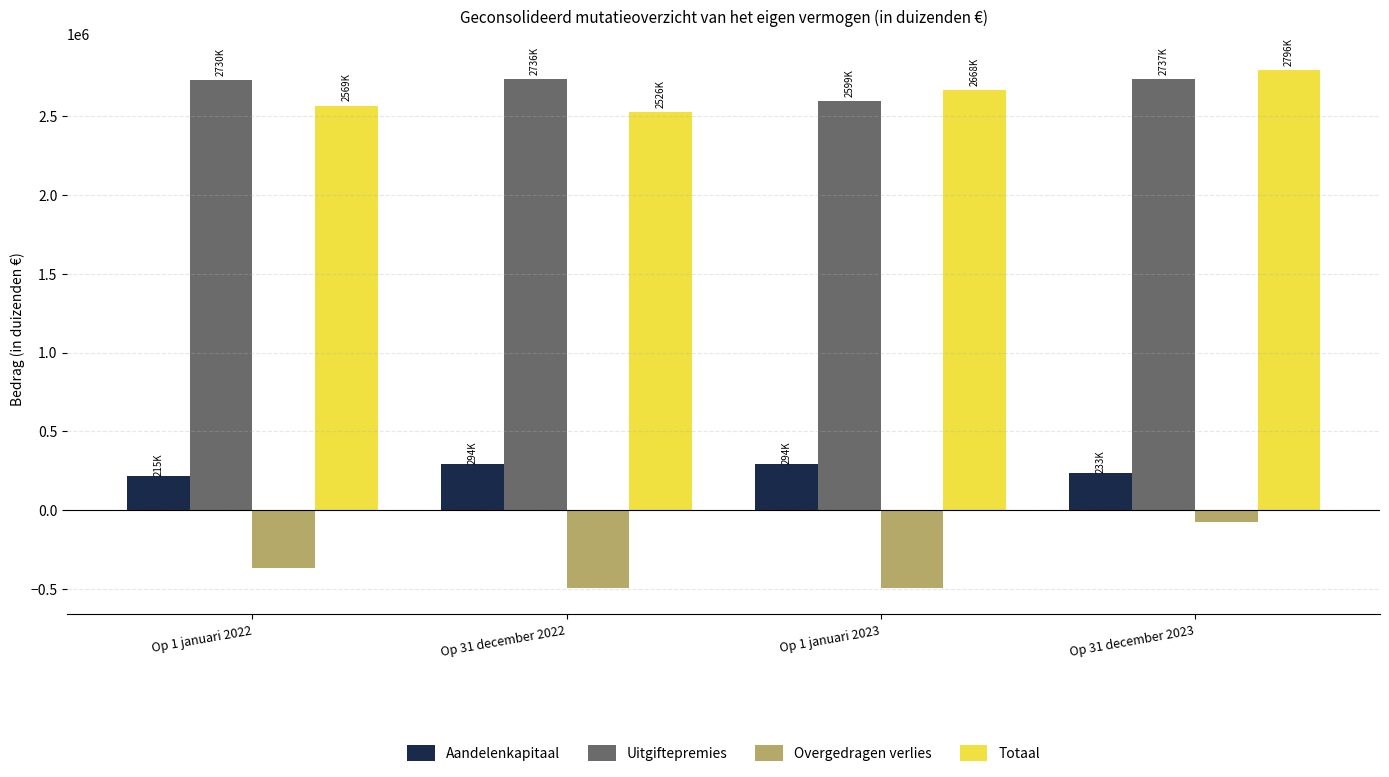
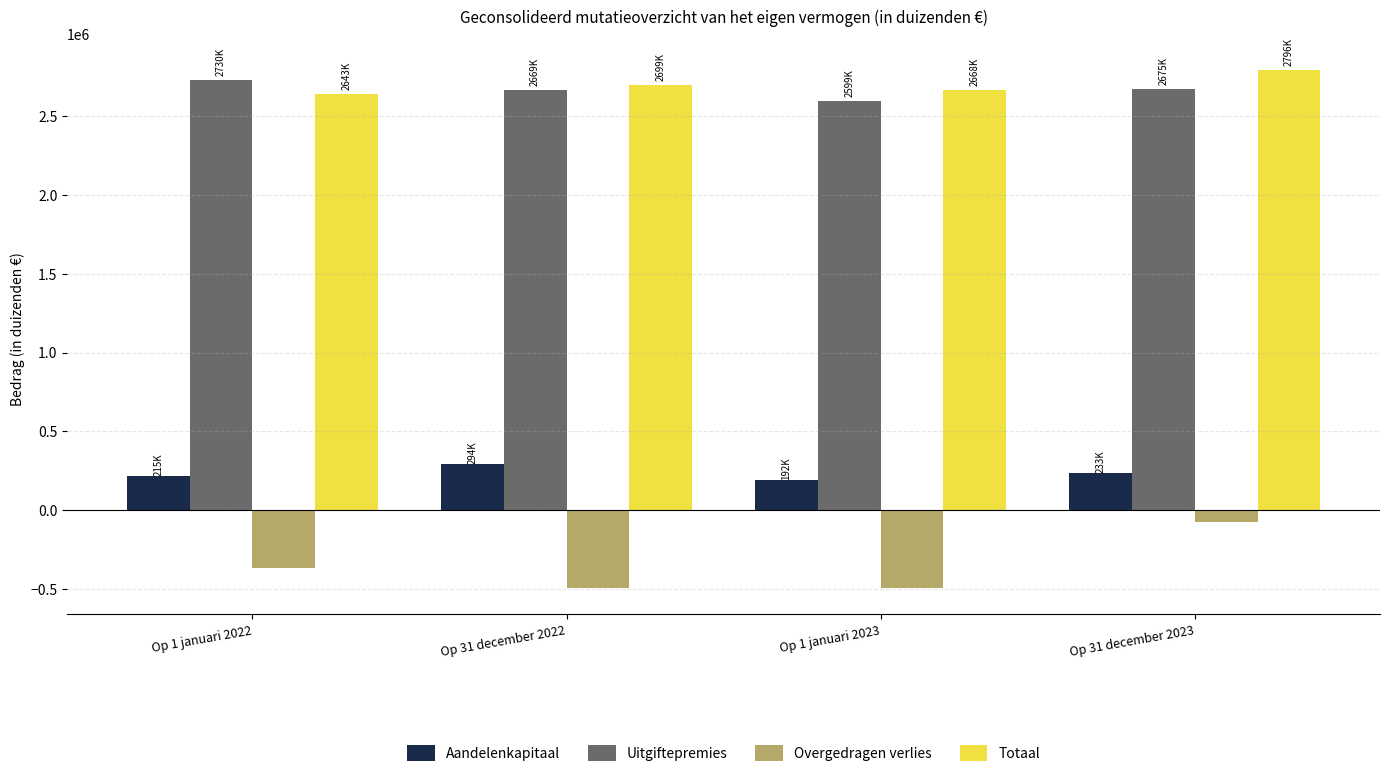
Totaal, Op 1 januari 2022: 2569K -> 2643K
Uitgiftepremies, Op 31 december 2022: 2736K -> 2669K
Totaal, Op 31 december 2022: 2526K -> 2699K
Aandelenkapitaal, Op 1 januari 2023: 294K -> 192K
Uitgiftepremies, Op 31 december 2023: 2737K -> 2675K
